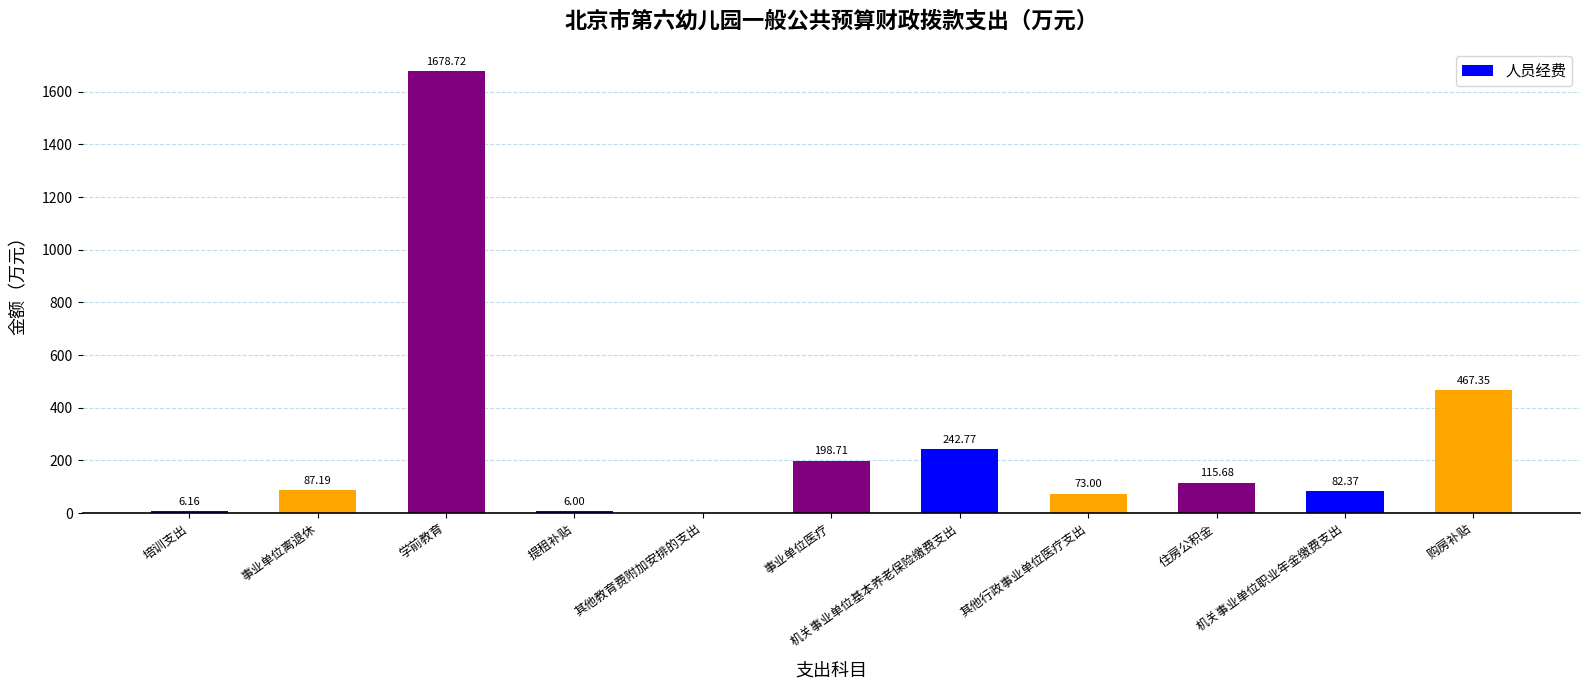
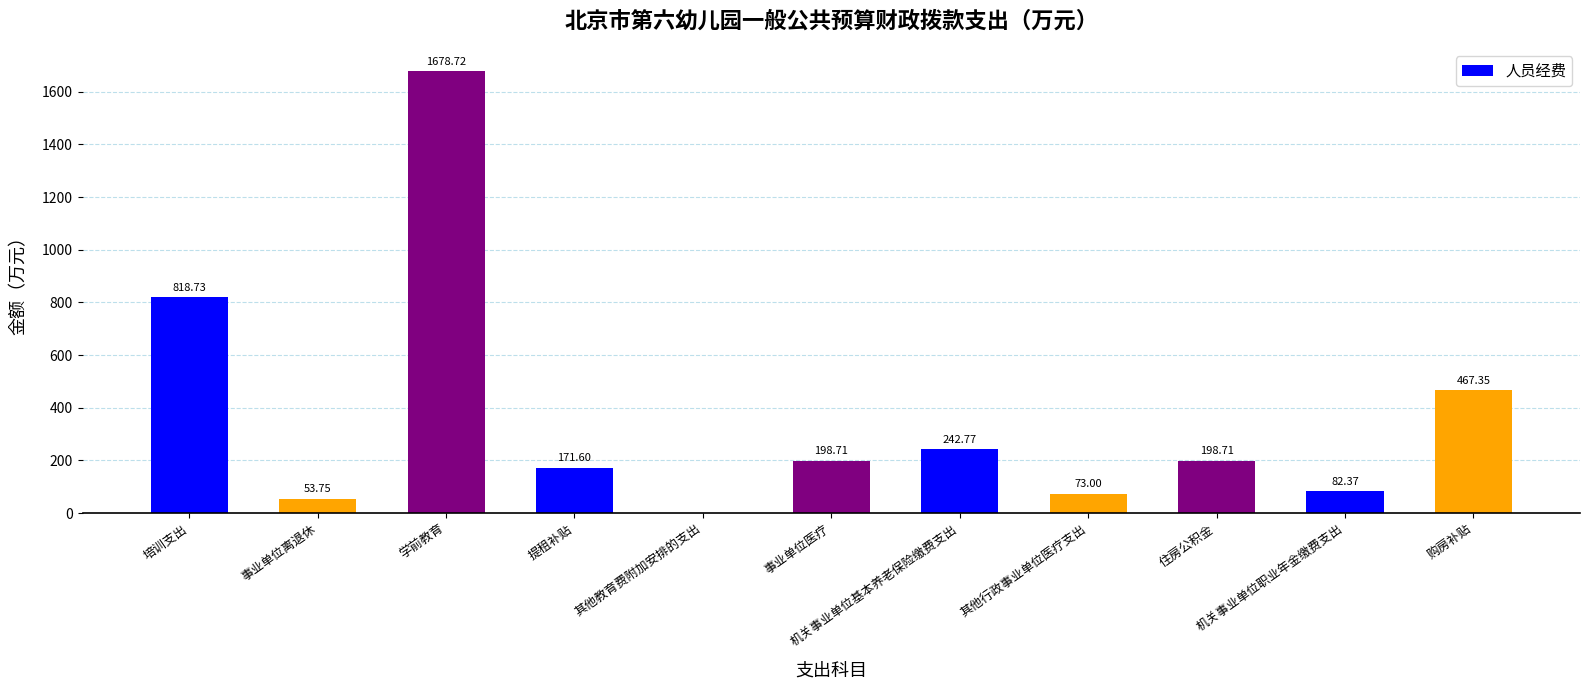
培训支出: 6.16 -> 818.73
事业单位离退休: 87.19 -> 53.75
提租补贴: 6.00 -> 171.60
住房公积金: 115.68 -> 198.71
